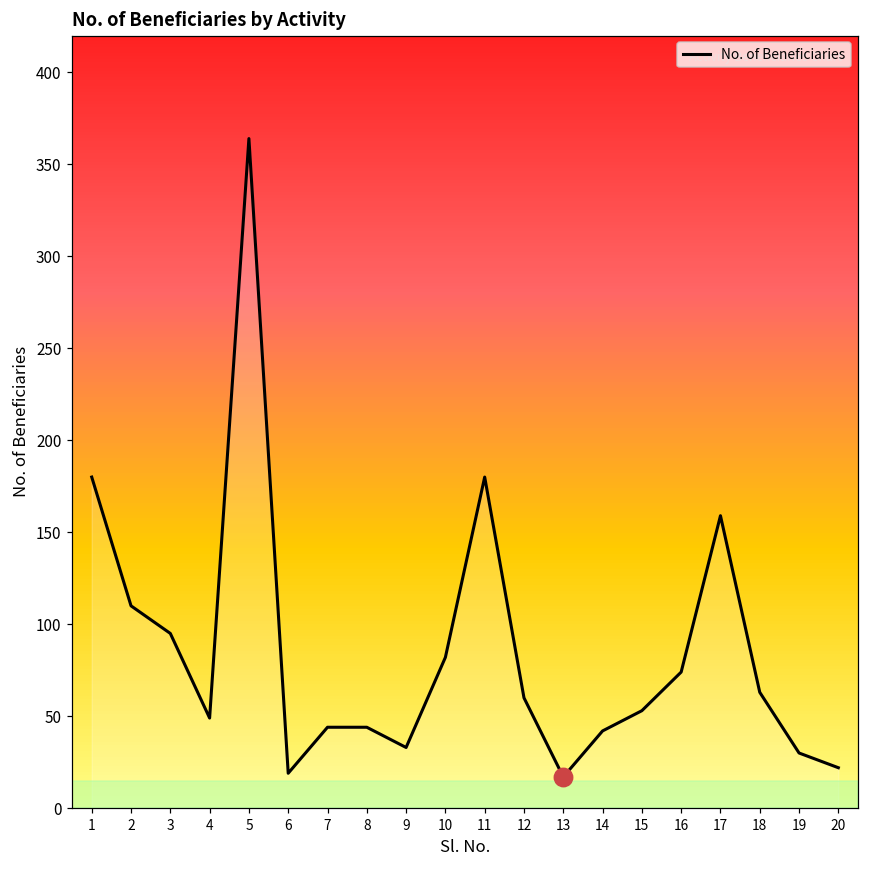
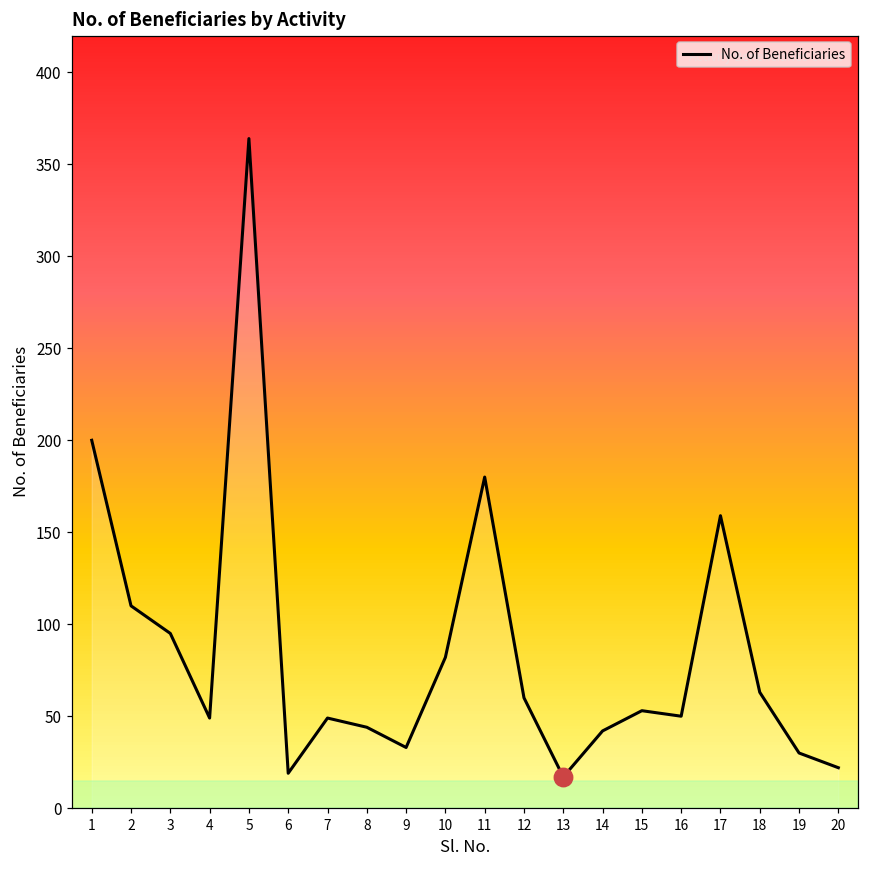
No. of Beneficiaries, 1: 180 -> 200
No. of Beneficiaries, 7: 44 -> 49
No. of Beneficiaries, 16: 74 -> 50
